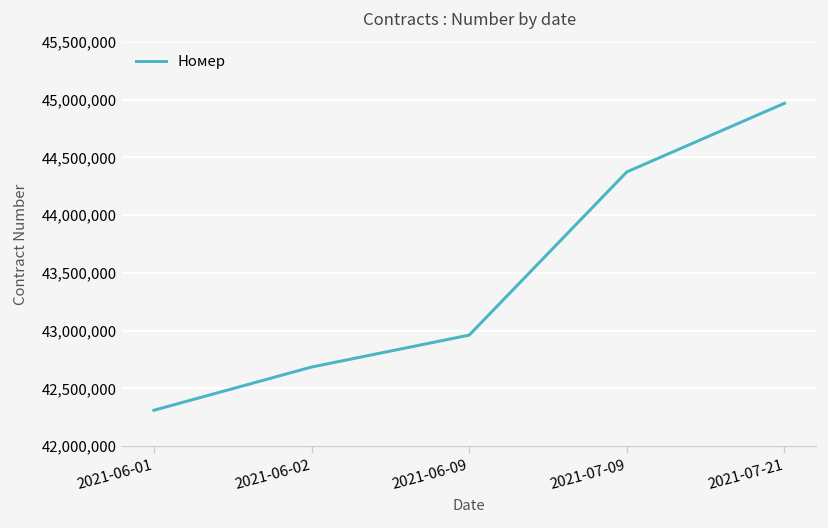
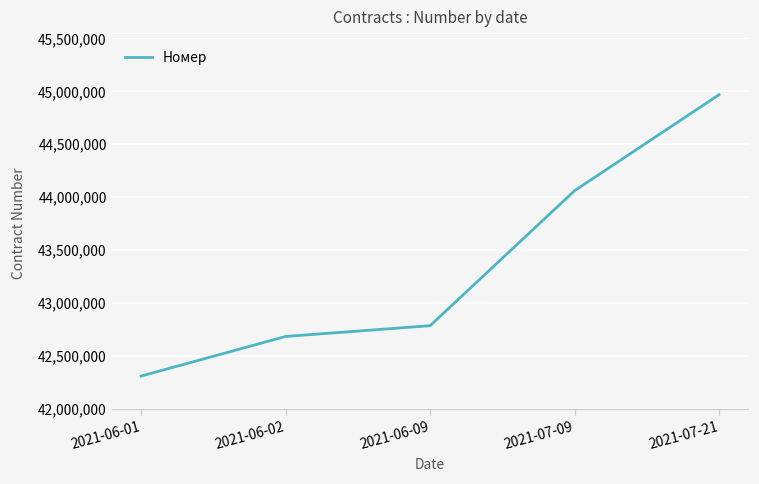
2021-06-09: 43,000,000 -> 42,800,000
2021-07-09: 44,400,000 -> 44,100,000
